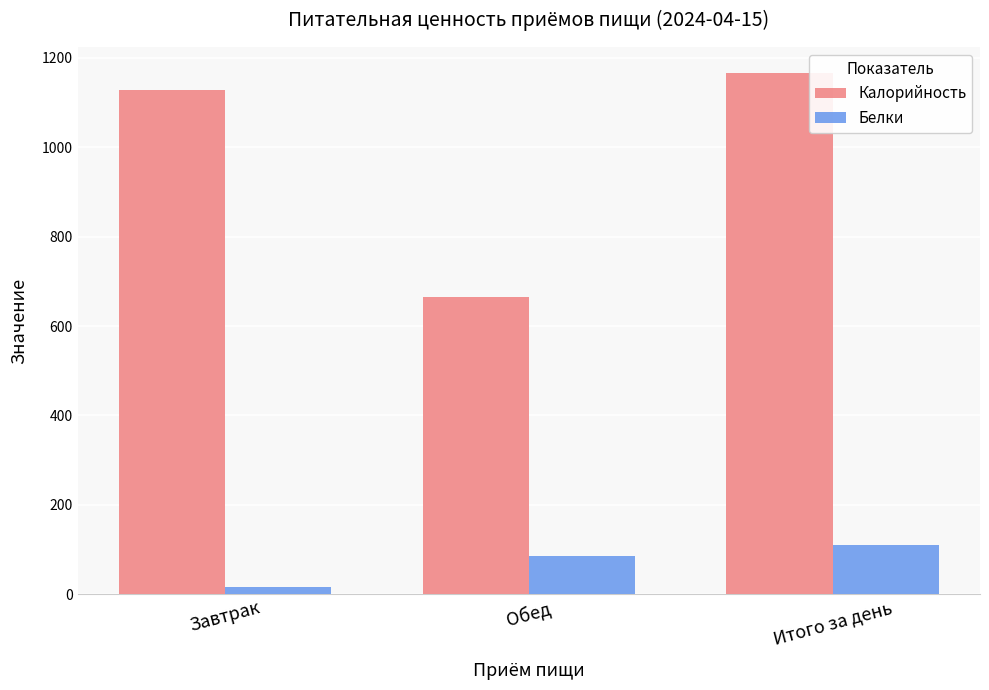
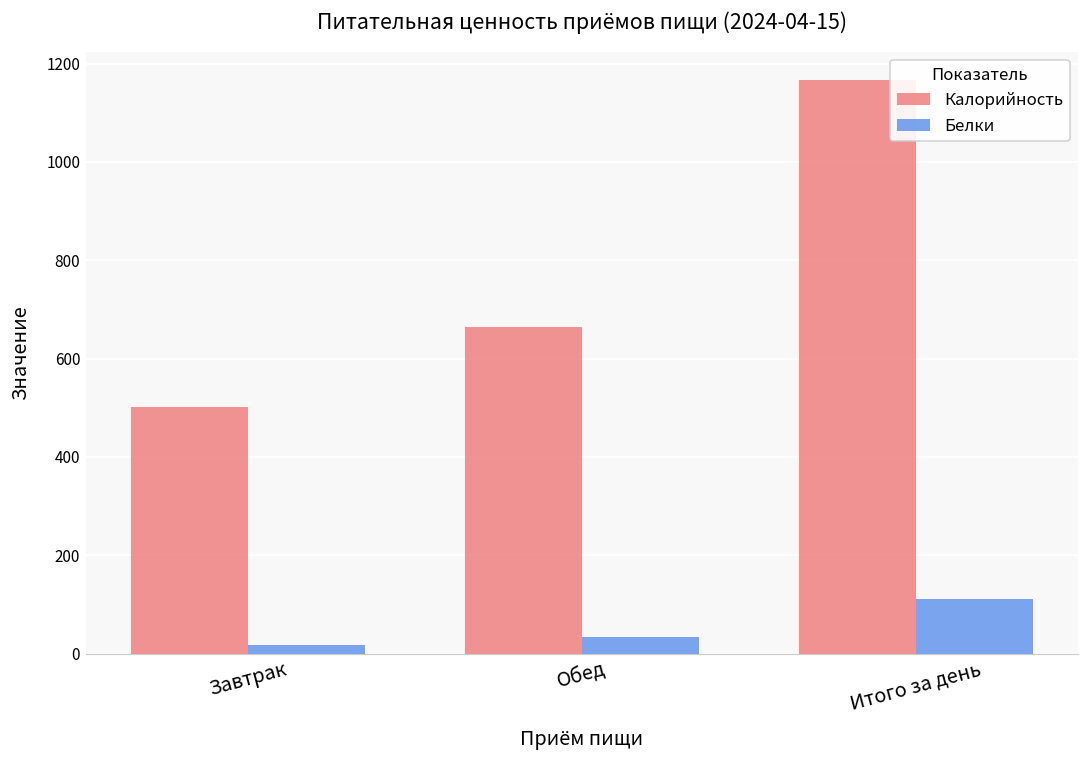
Калорийность, Завтрак: 1130 -> 500
Белки, Обед: 90 -> 30
